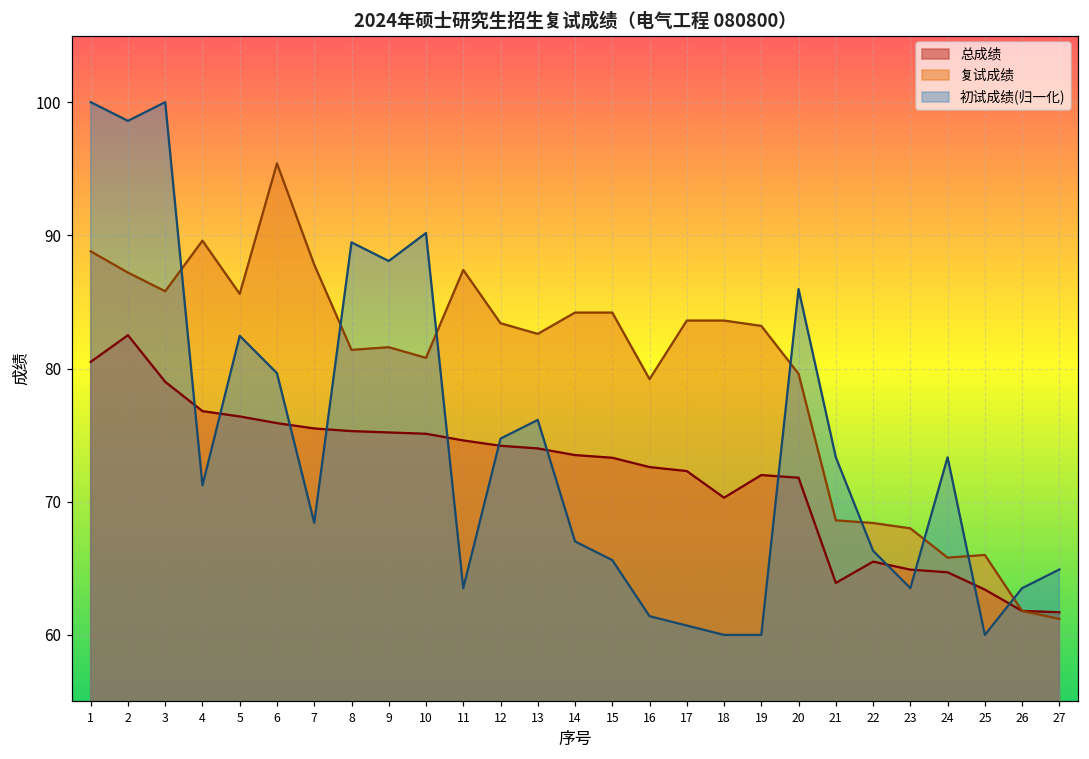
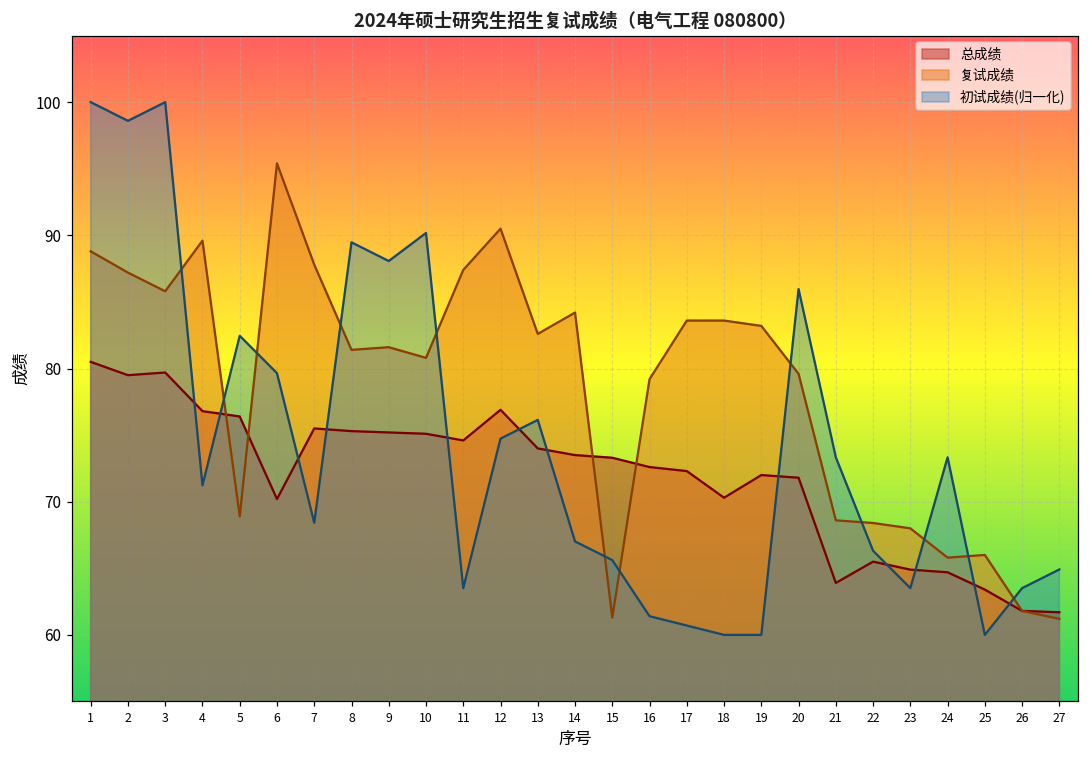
总成绩, 2: 82.5 -> 79.5
总成绩, 3: 79.0 -> 79.7
复试成绩, 5: 85.6 -> 68.9
总成绩, 6: 75.9 -> 70.2
总成绩, 12: 74.2 -> 76.9
复试成绩, 12: 83.4 -> 90.5
复试成绩, 15: 84.2 -> 61.3
